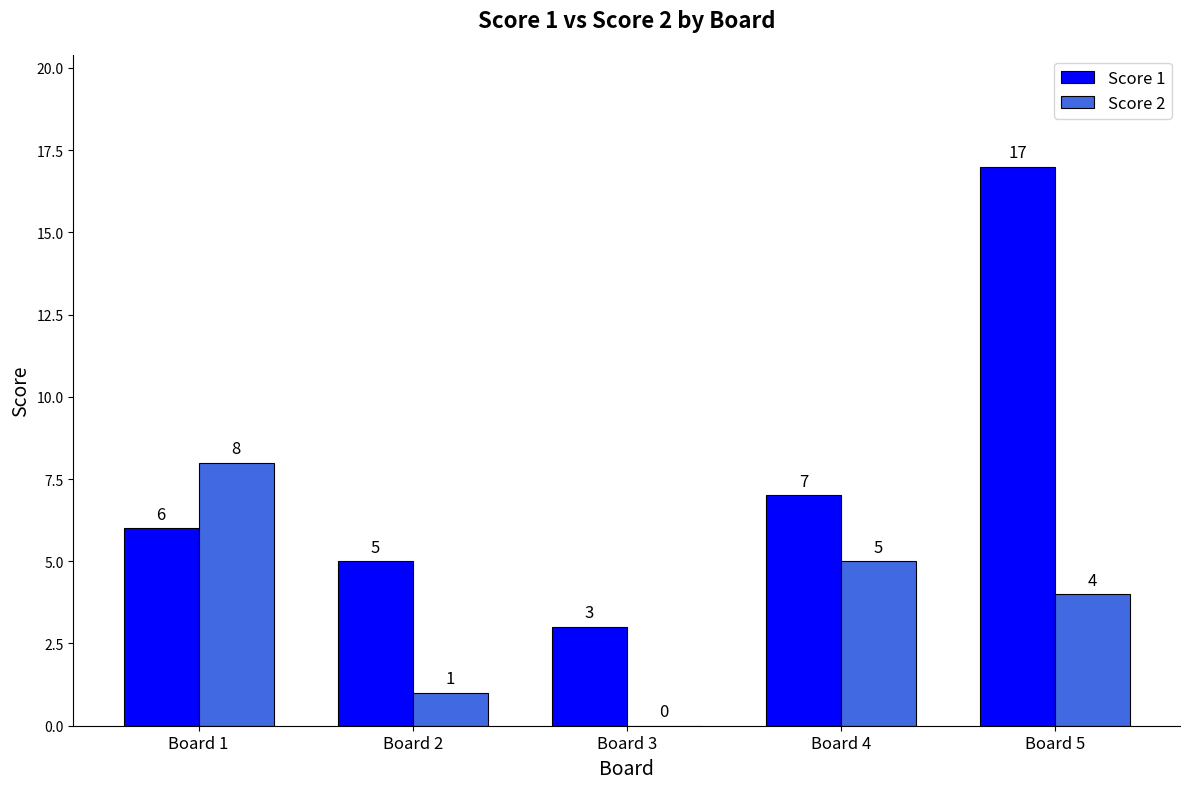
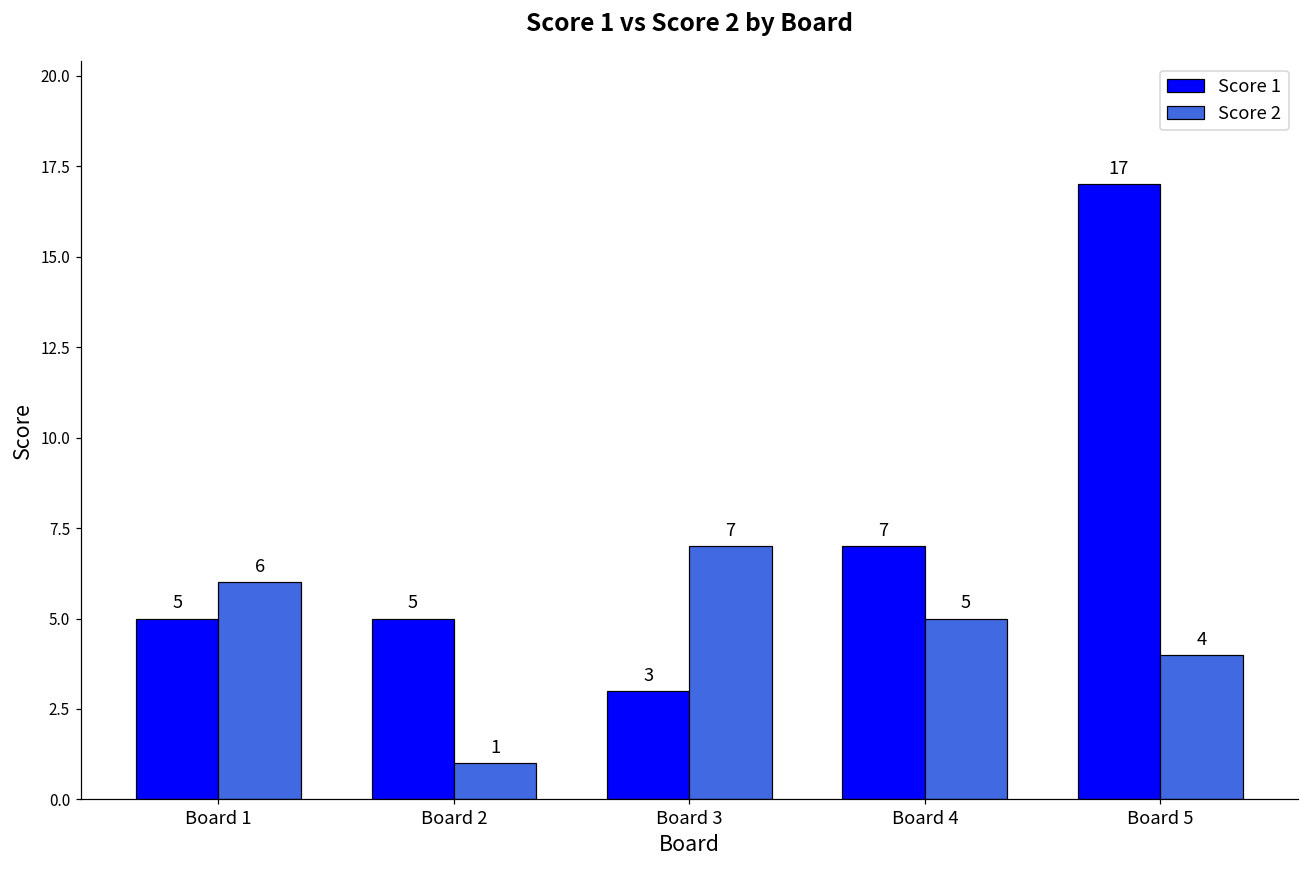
Score 1, Board 1: 6 -> 5
Score 2, Board 1: 8 -> 6
Score 2, Board 3: 0 -> 7
